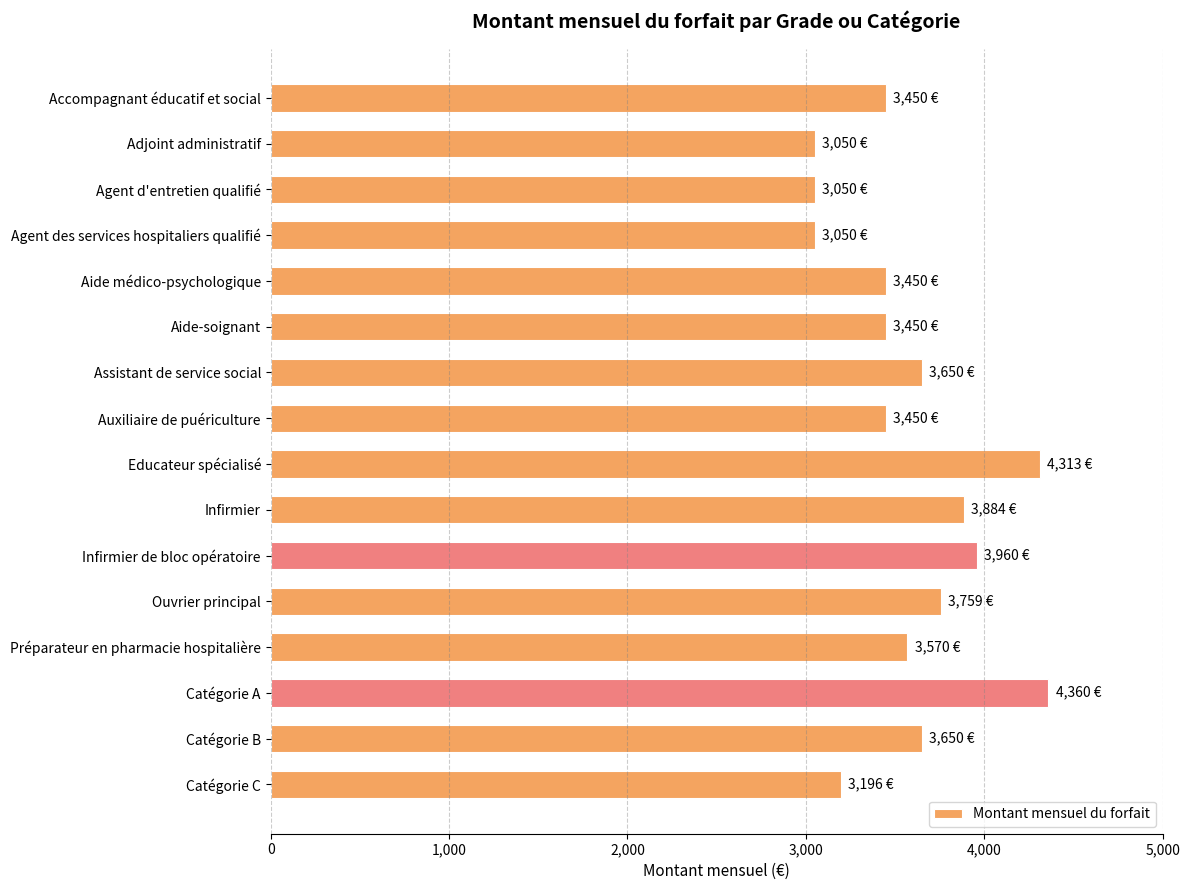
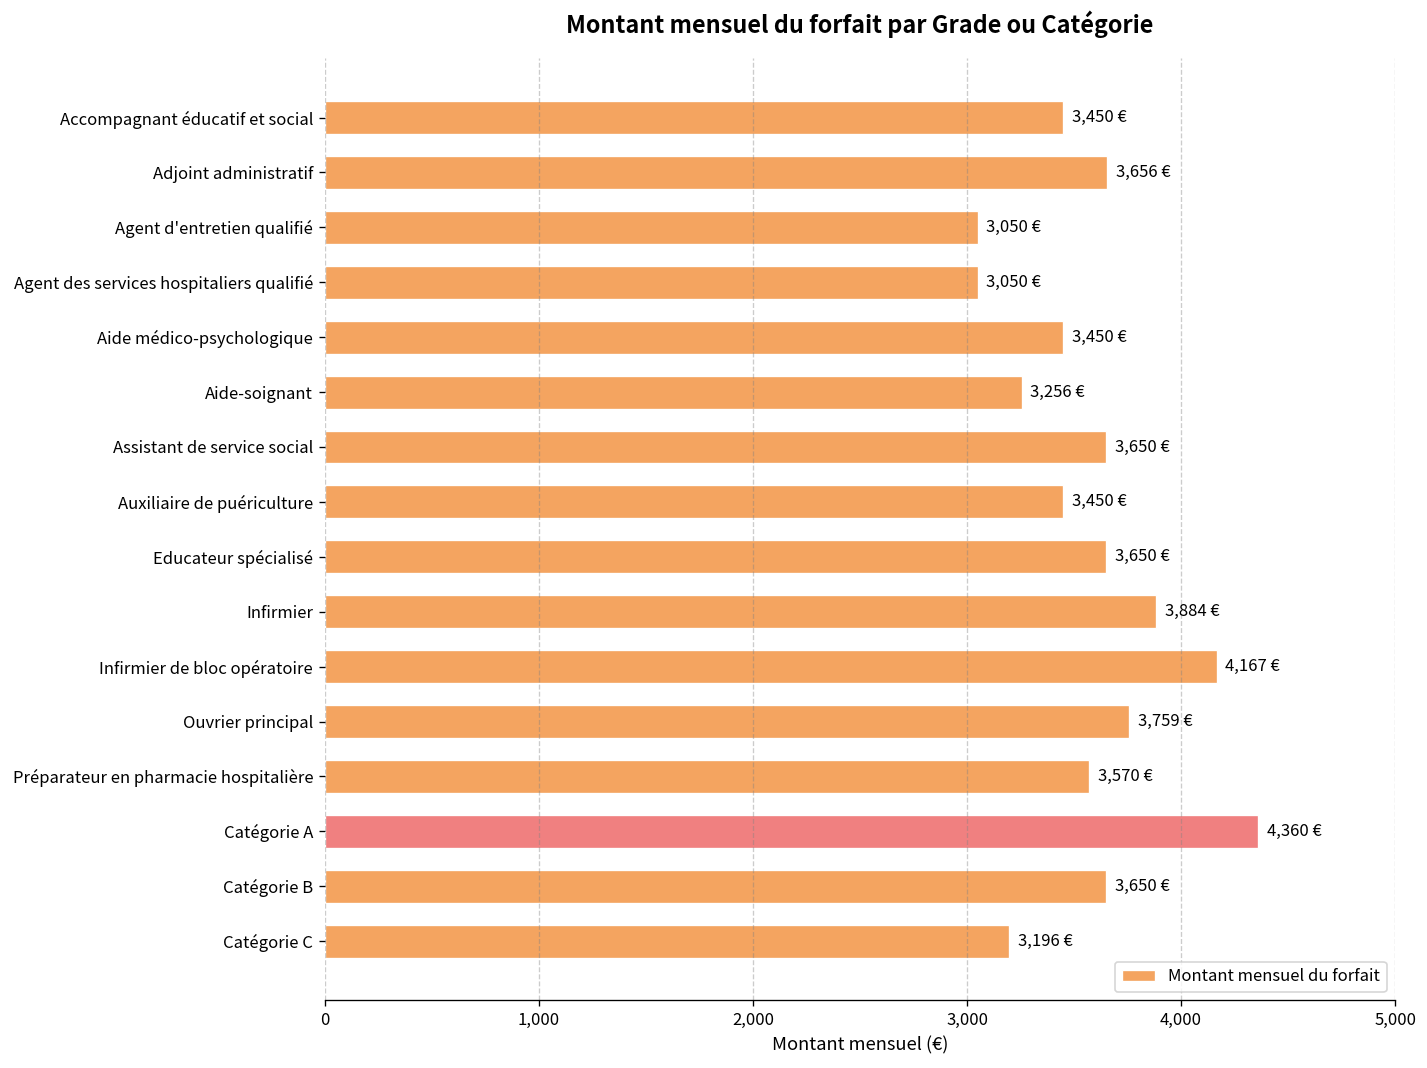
Adjoint administratif: 3,050 -> 3,656
Aide-soignant: 3,450 -> 3,256
Educateur spécialisé: 4,313 -> 3,650
Infirmier de bloc opératoire: 3,960 -> 4,167
